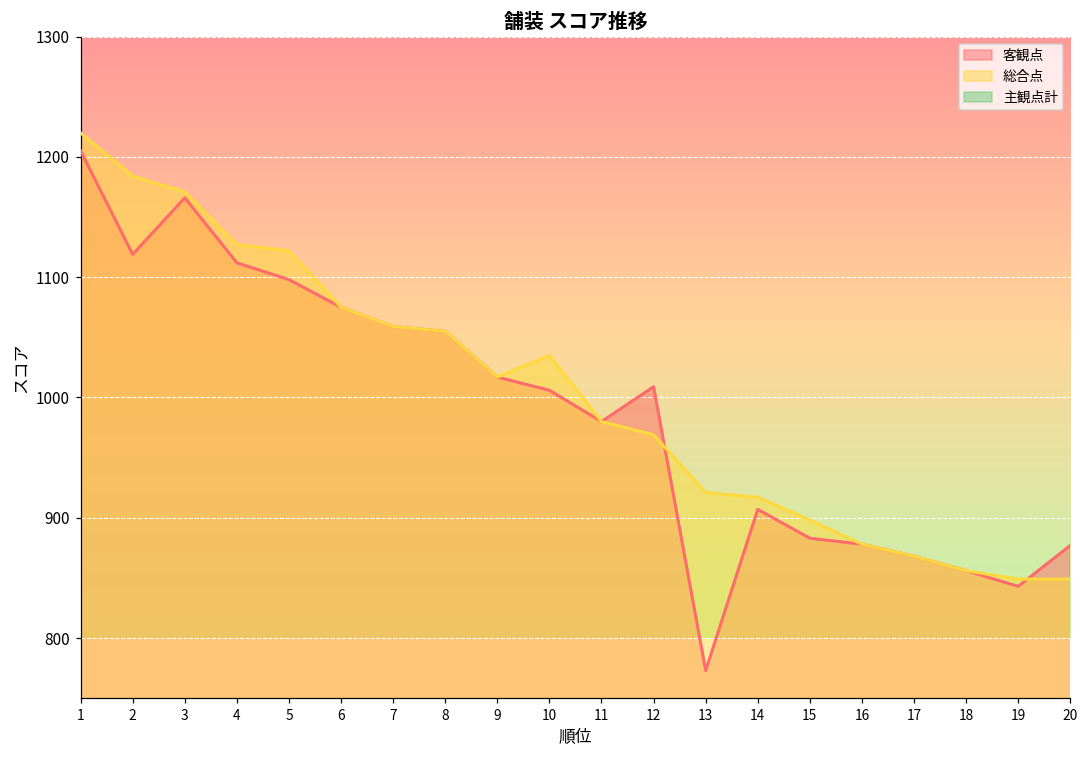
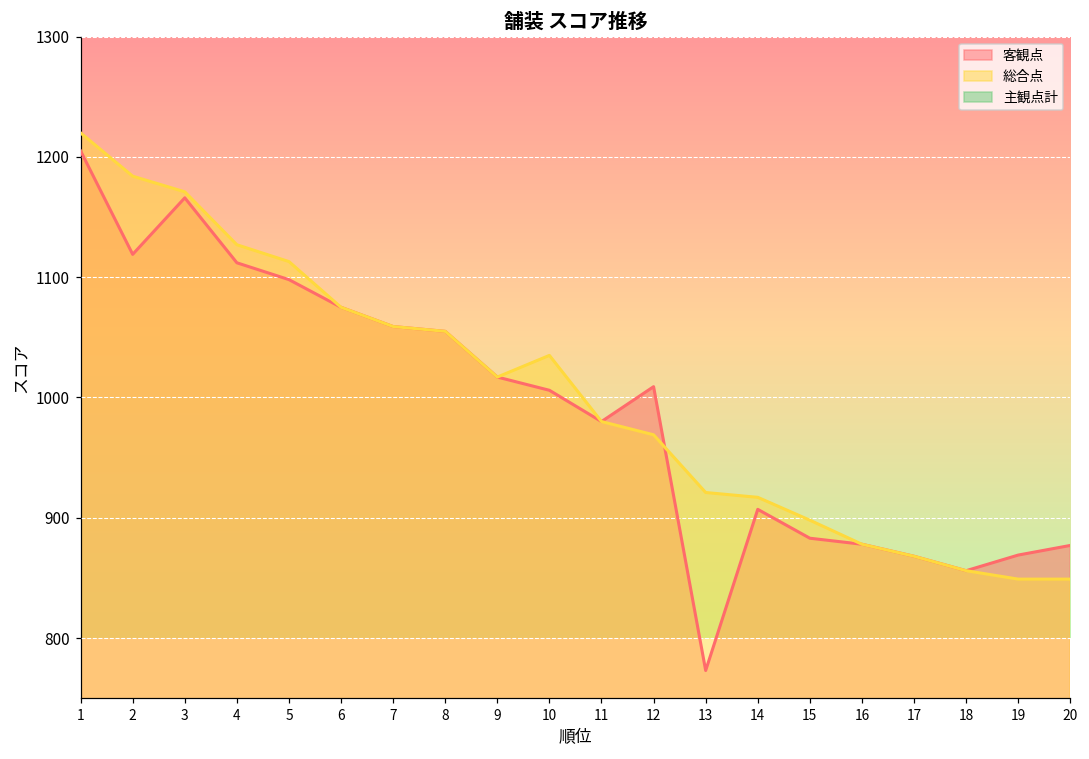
総合点, 5: 1122 -> 1113
客観点, 19: 843 -> 869
